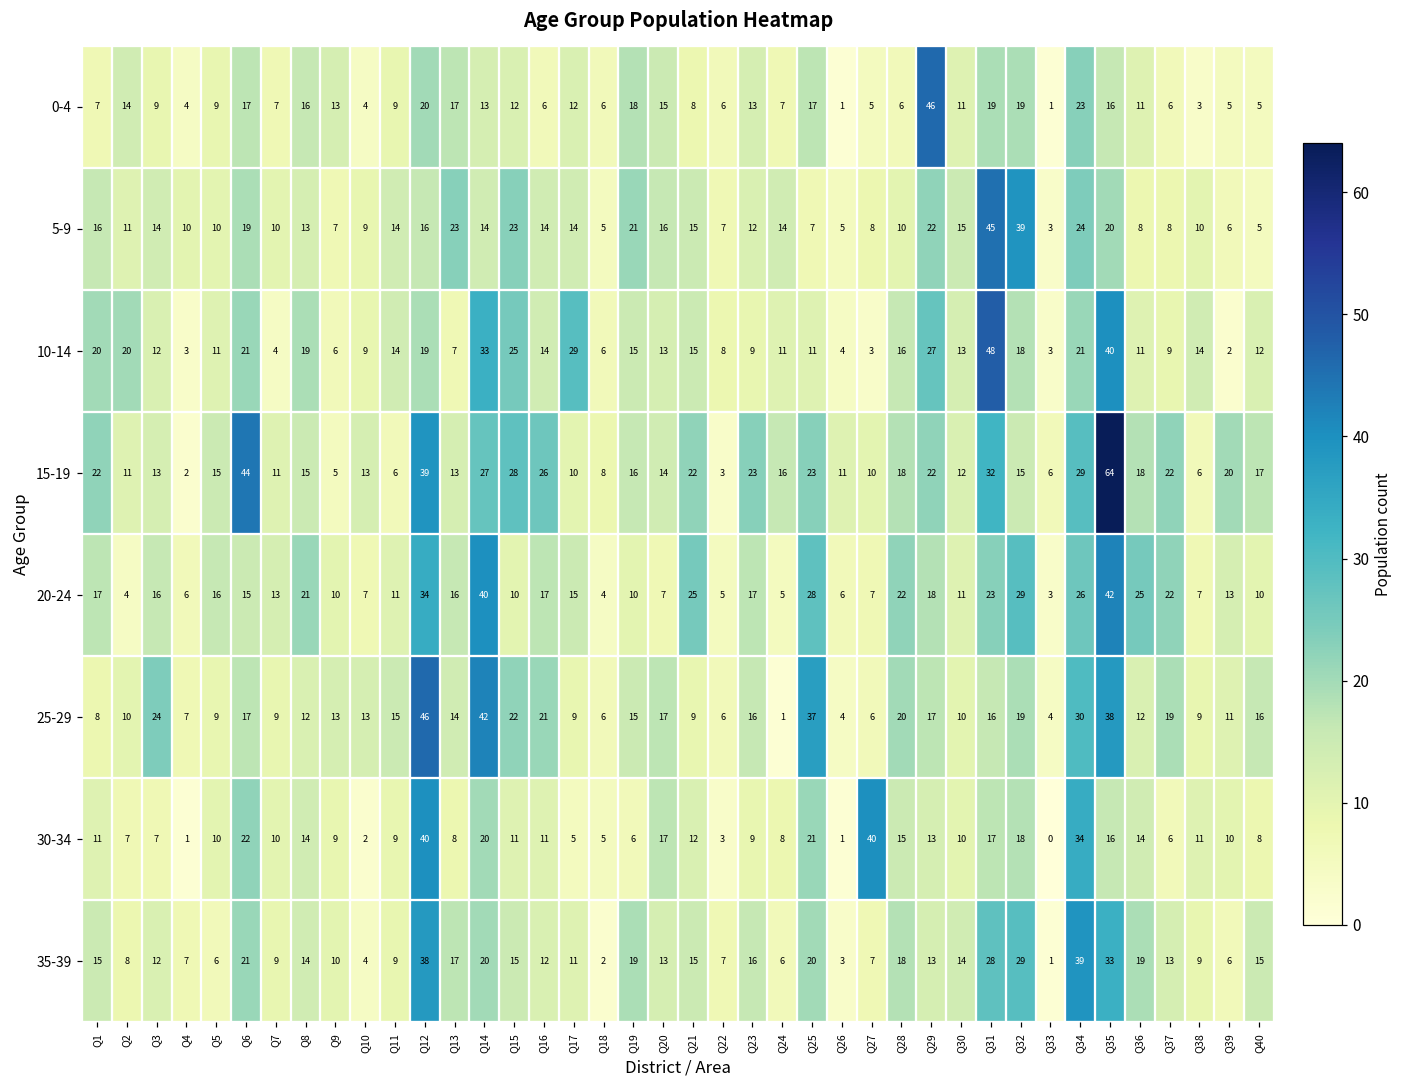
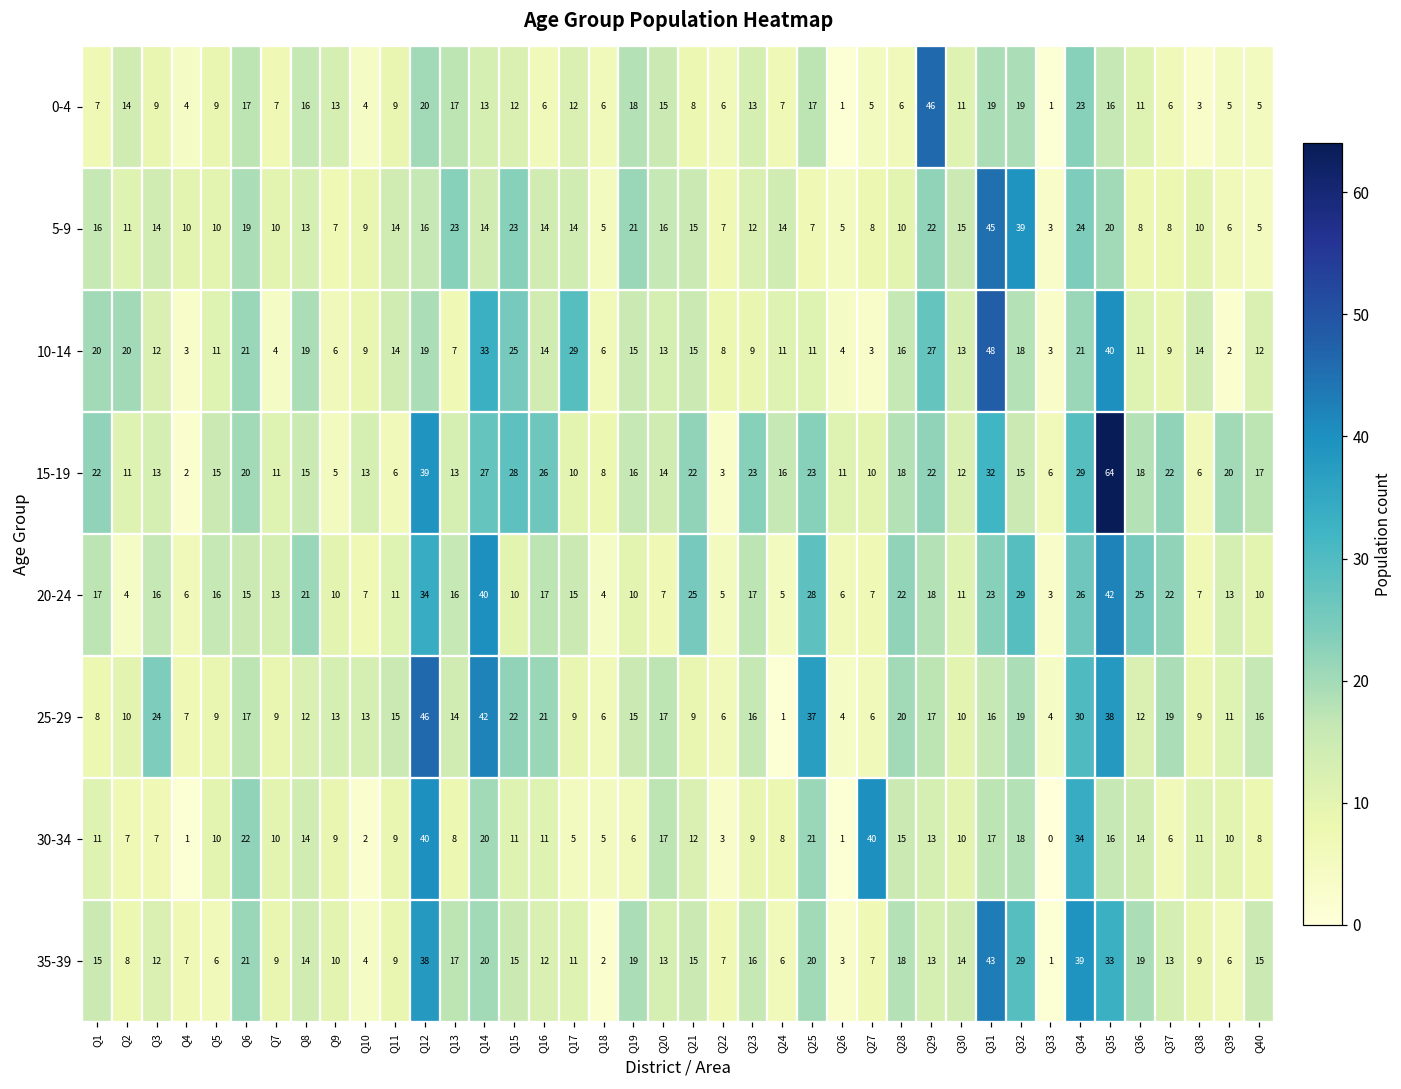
15-19, Q6: 44 -> 20
35-39, Q31: 28 -> 43
